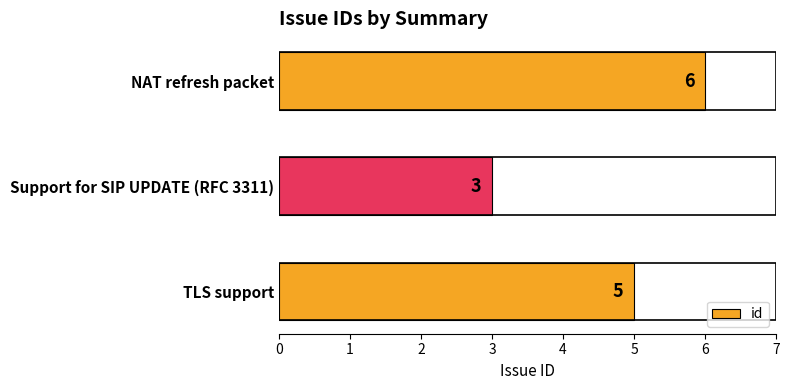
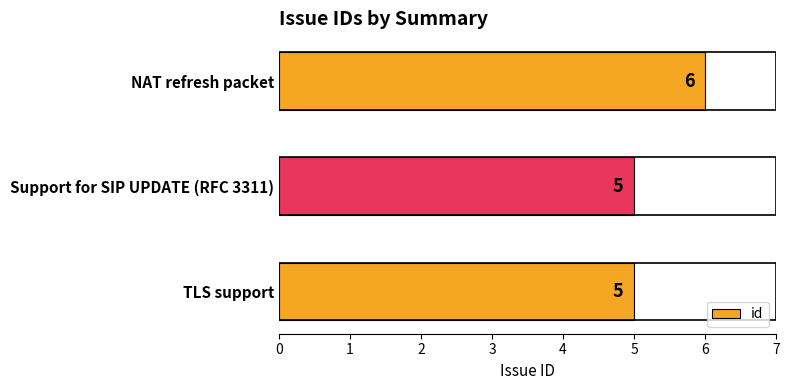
Support for SIP UPDATE (RFC 3311): 3 -> 5
